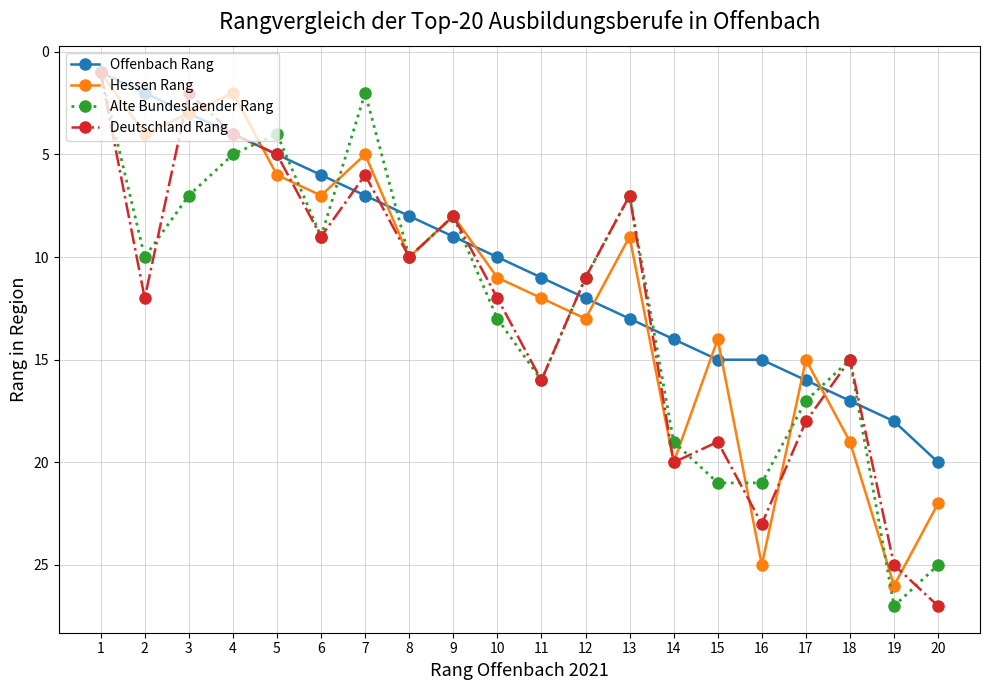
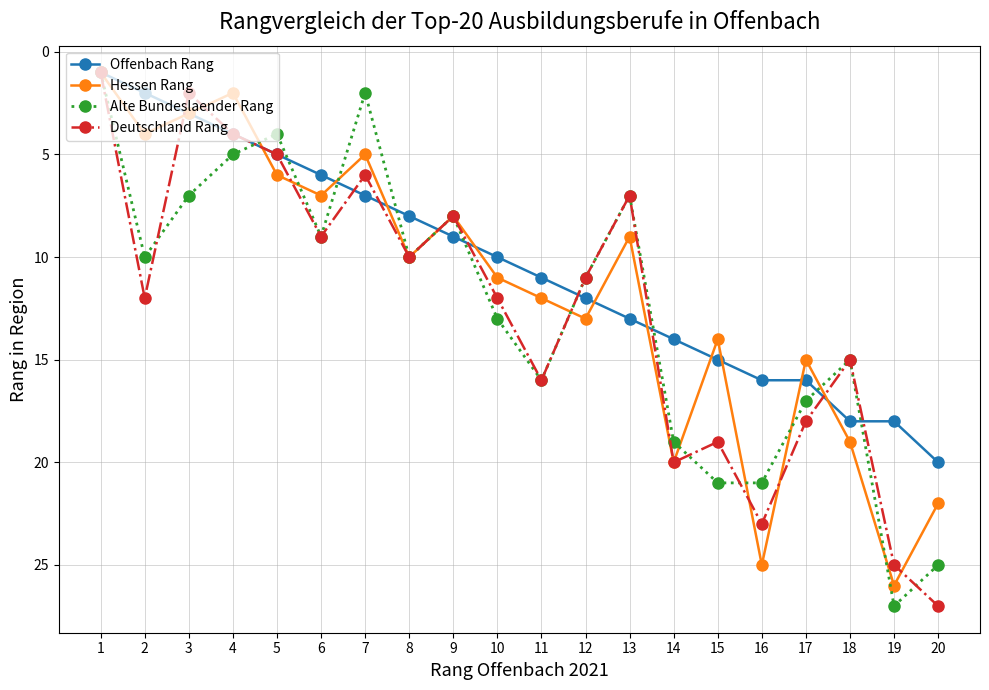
Offenbach Rang, 16: 15 -> 16
Offenbach Rang, 18: 17 -> 18
